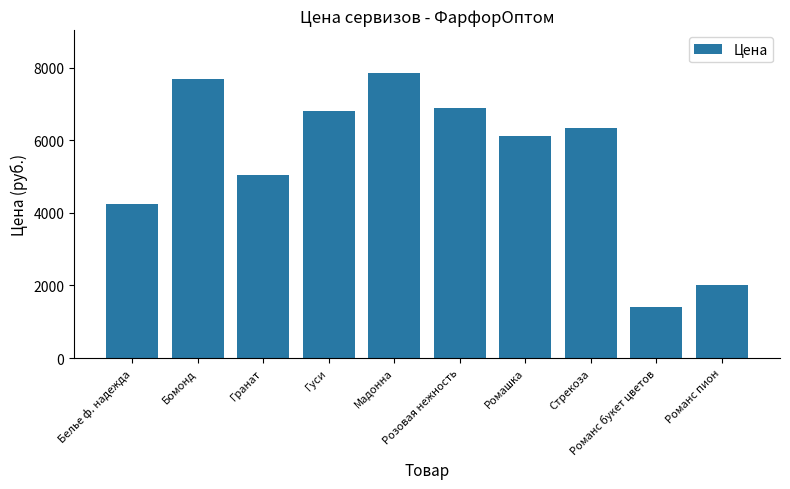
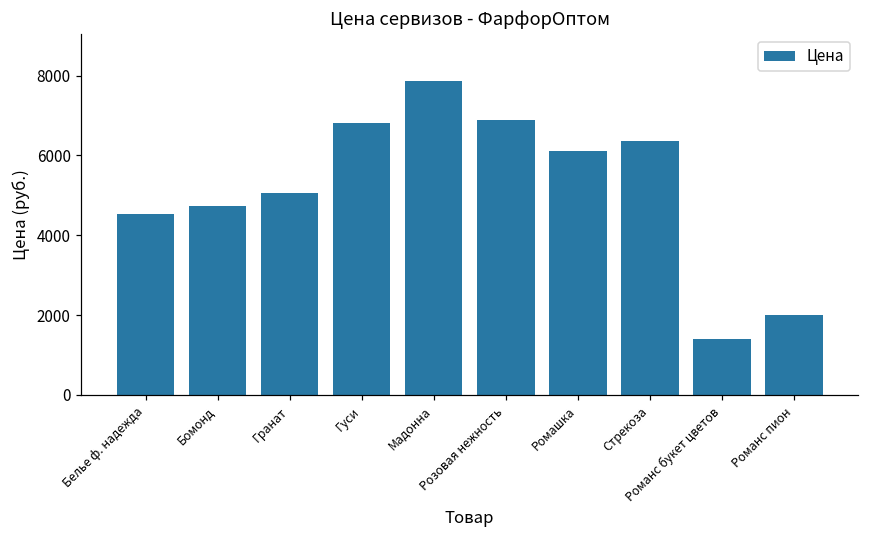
Белье ф. надежда: 4300 -> 4500
Бомонд: 7700 -> 4700
